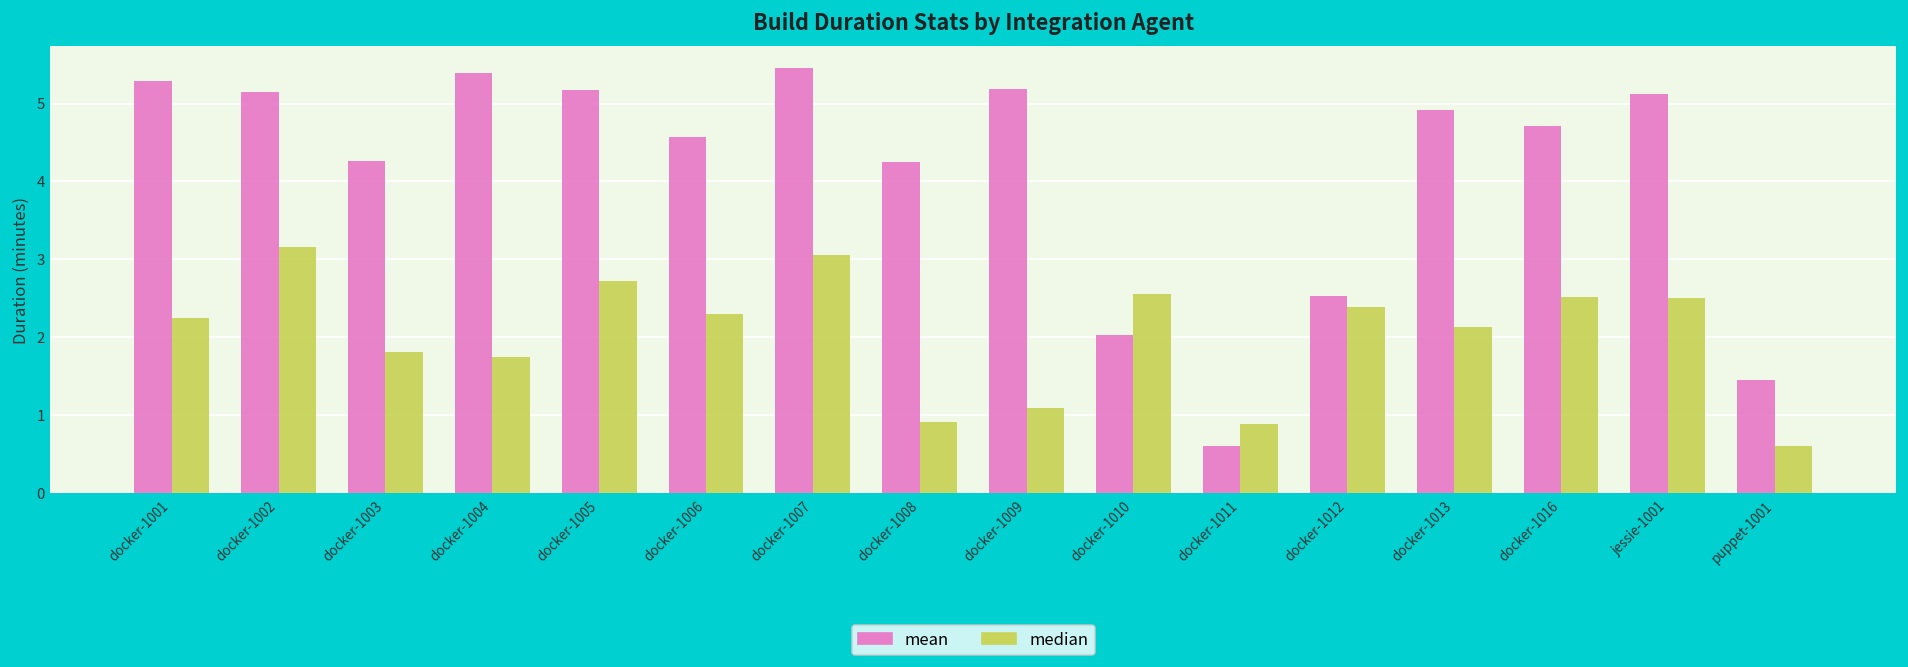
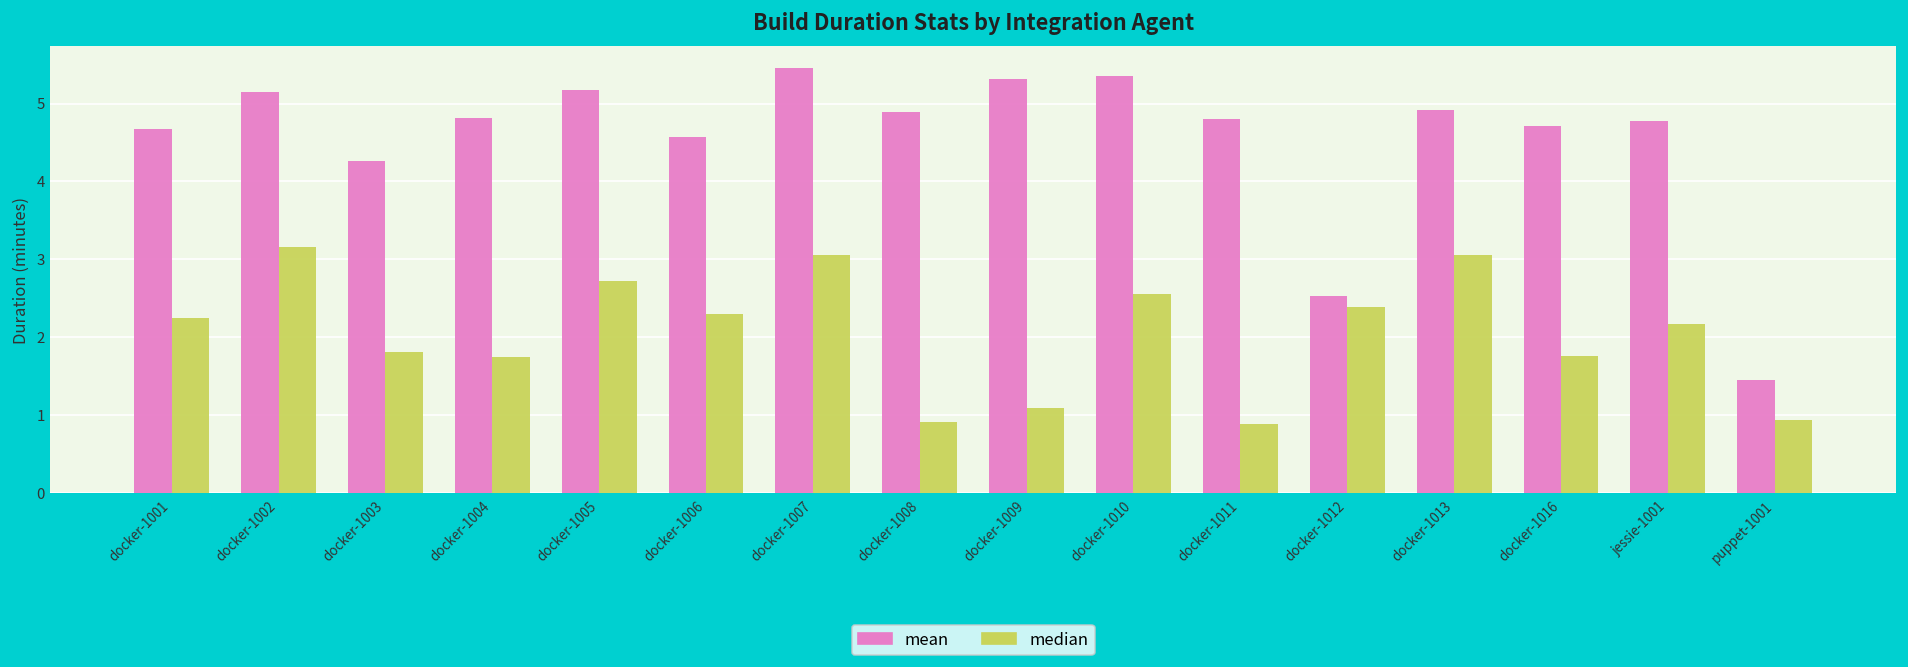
mean, docker-1001: 5.3 -> 4.7
mean, docker-1004: 5.4 -> 4.8
mean, docker-1008: 4.2 -> 4.9
mean, docker-1009: 5.2 -> 5.3
mean, docker-1010: 2.0 -> 5.3
mean, docker-1011: 0.6 -> 4.8
median, docker-1013: 2.1 -> 3.1
median, docker-1016: 2.5 -> 1.8
mean, jessie-1001: 5.1 -> 4.8
median, jessie-1001: 2.5 -> 2.2
median, puppet-1001: 0.6 -> 0.9
